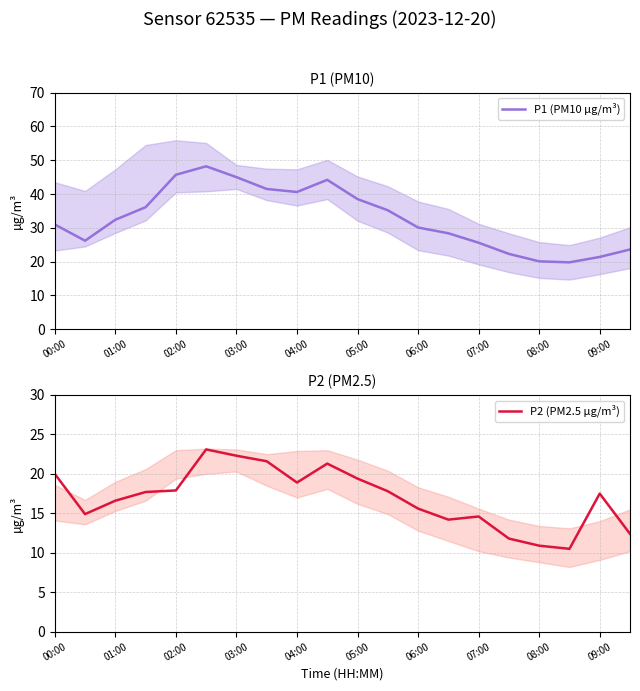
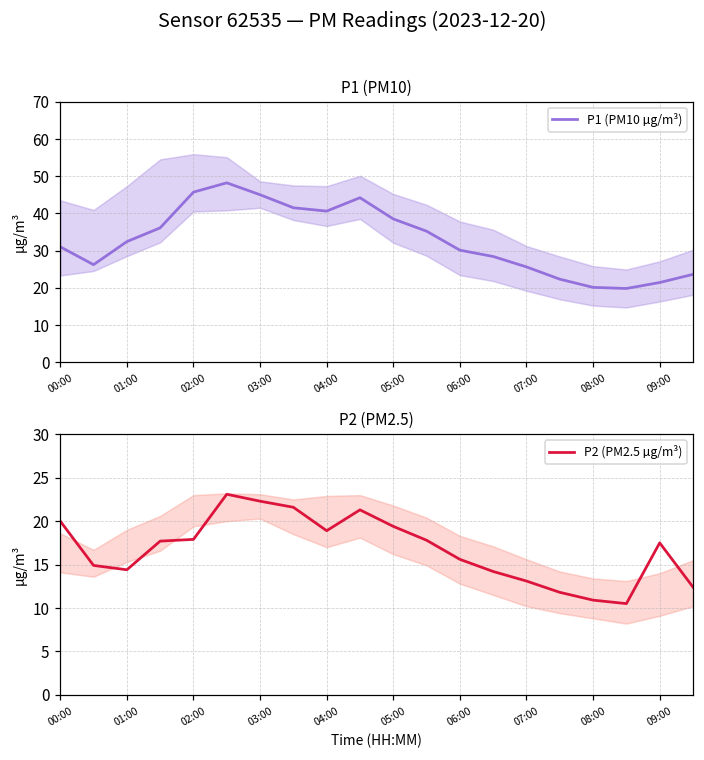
P2 (PM2.5), P2 (PM2.5 µg/m³), 01:00: 17 -> 14
P2 (PM2.5), P2 (PM2.5 µg/m³), 07:00: 15 -> 13
